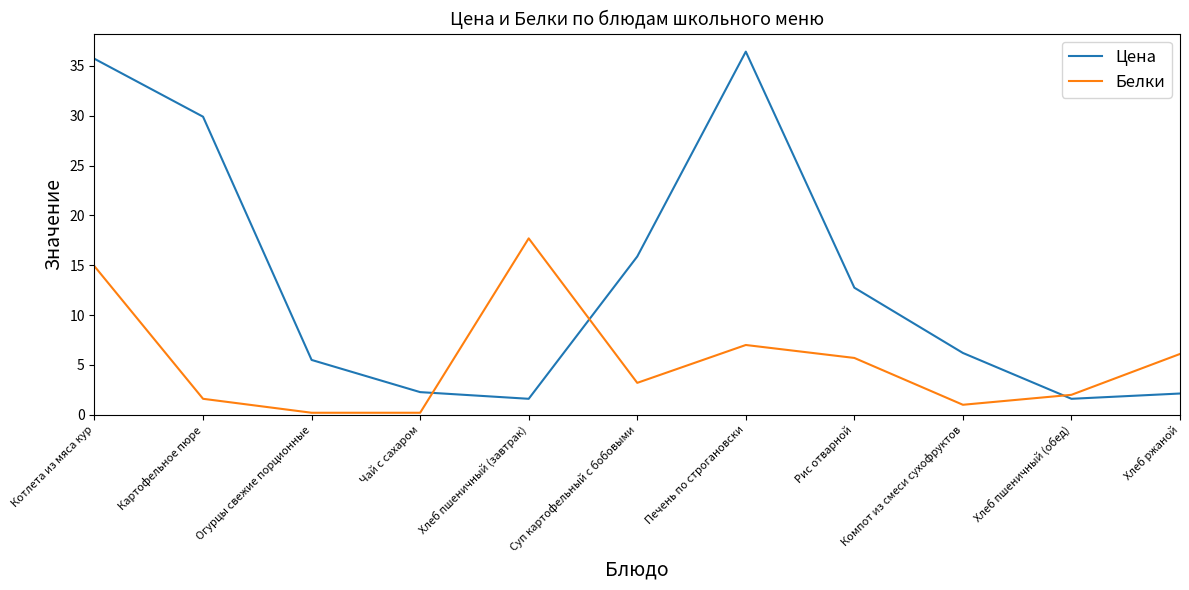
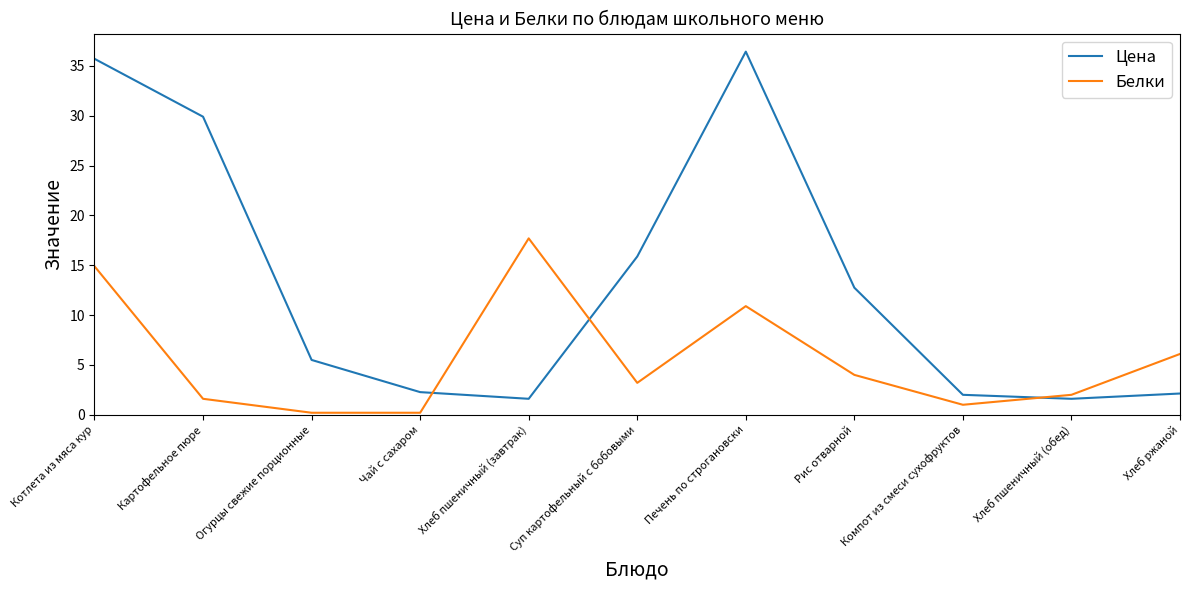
Белки, Печень по строгановски: 7 -> 11
Белки, Рис отварной: 6 -> 4
Цена, Компот из смеси сухофруктов: 6 -> 2
